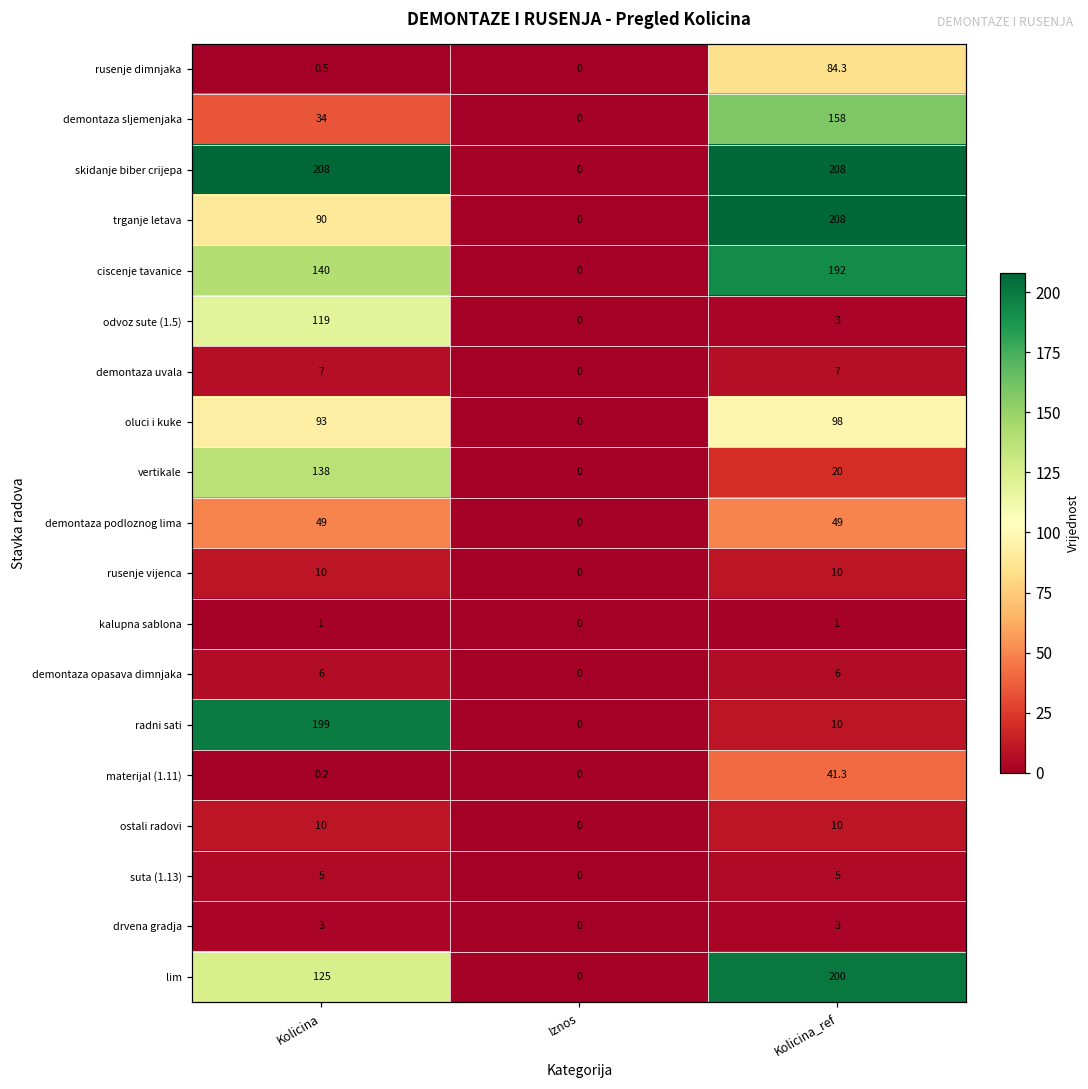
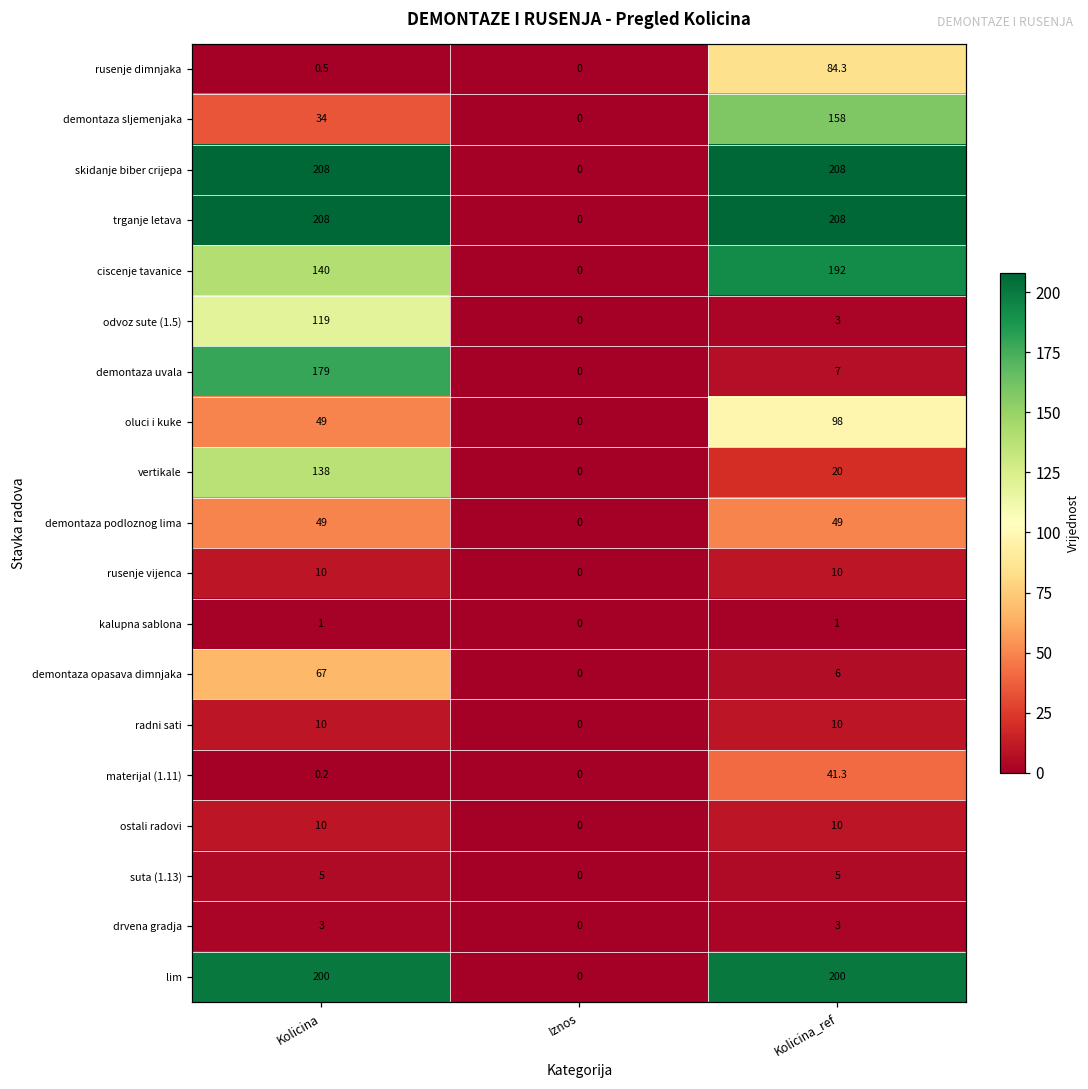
trganje letava, Kolicina: 90 -> 208
demontaza uvala, Kolicina: 7 -> 179
oluci i kuke, Kolicina: 93 -> 49
demontaza opasava dimnjaka, Kolicina: 6 -> 67
radni sati, Kolicina: 199 -> 10
lim, Kolicina: 125 -> 200
